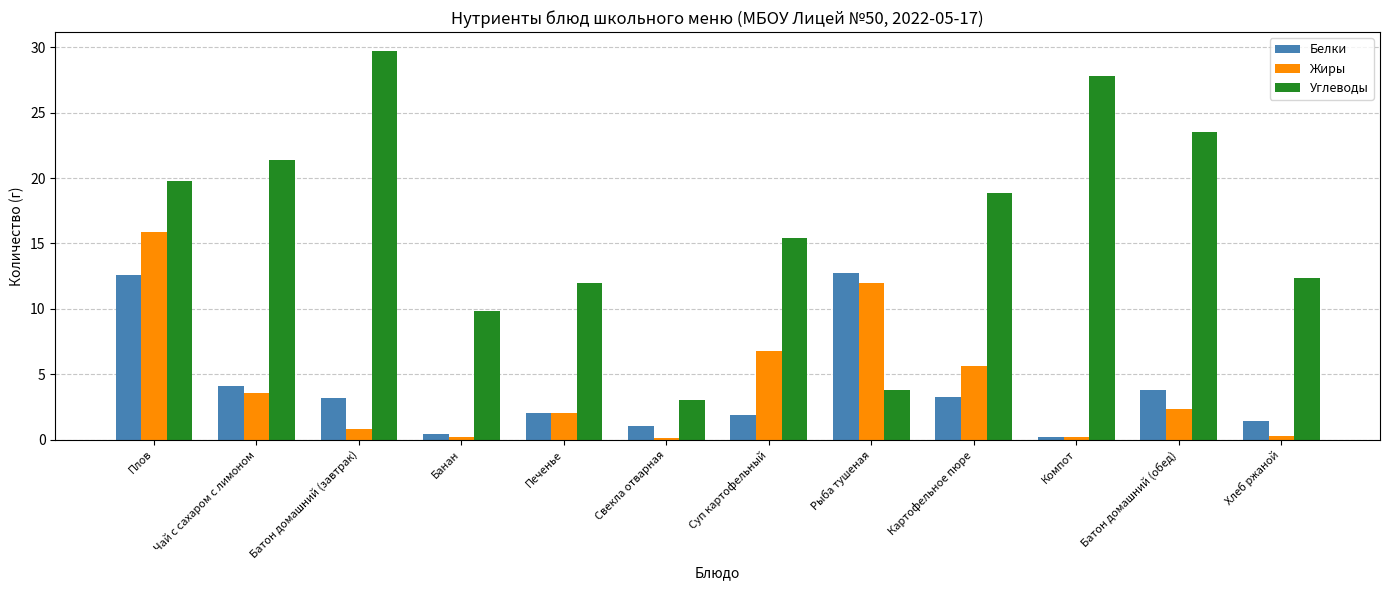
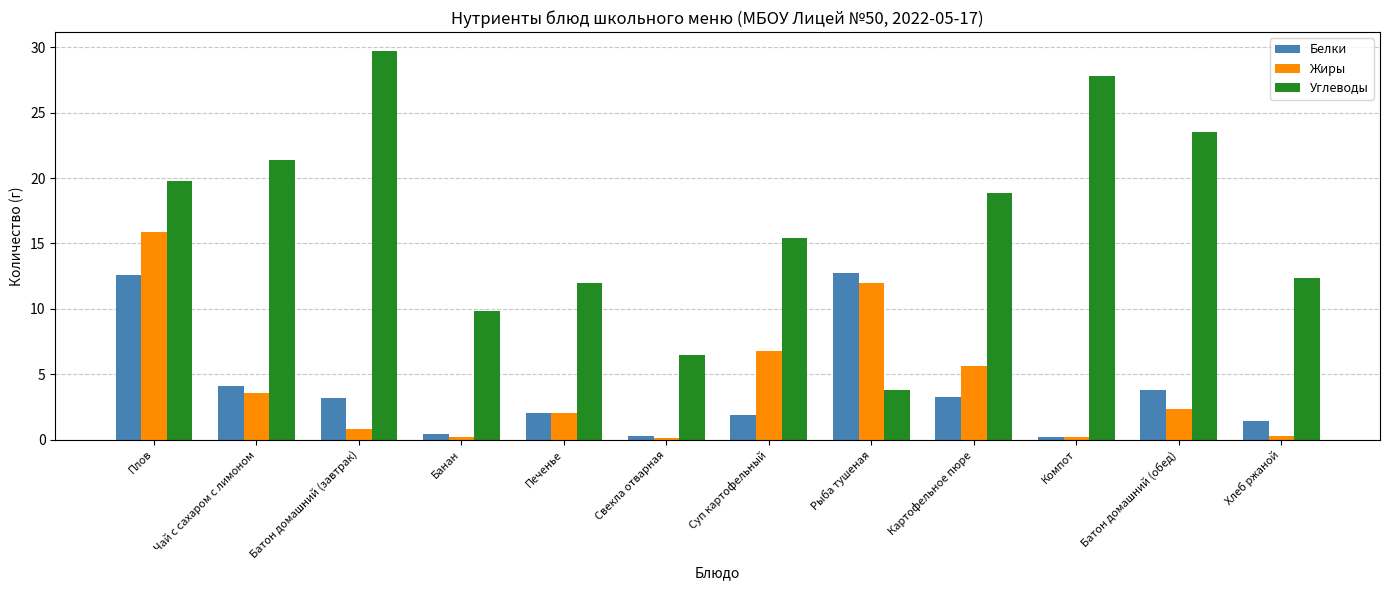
Белки, Свекла отварная: 1.0 -> 0.3
Углеводы, Свекла отварная: 3.0 -> 6.5
